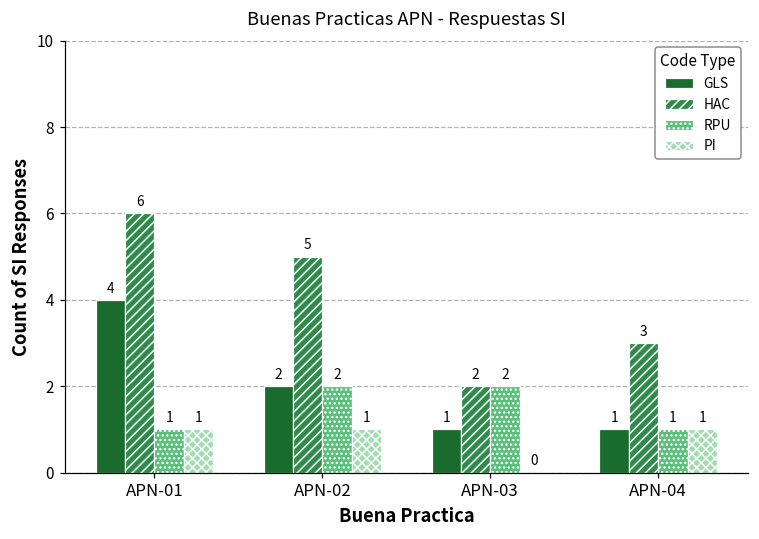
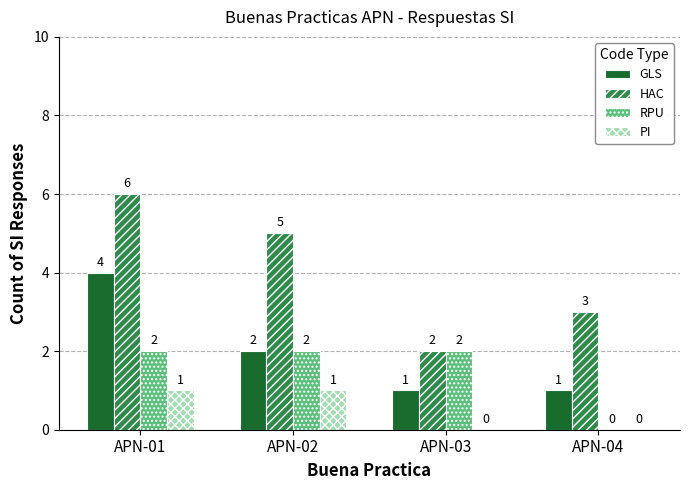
RPU, APN-01: 1 -> 2
RPU, APN-04: 1 -> 0
PI, APN-04: 1 -> 0
